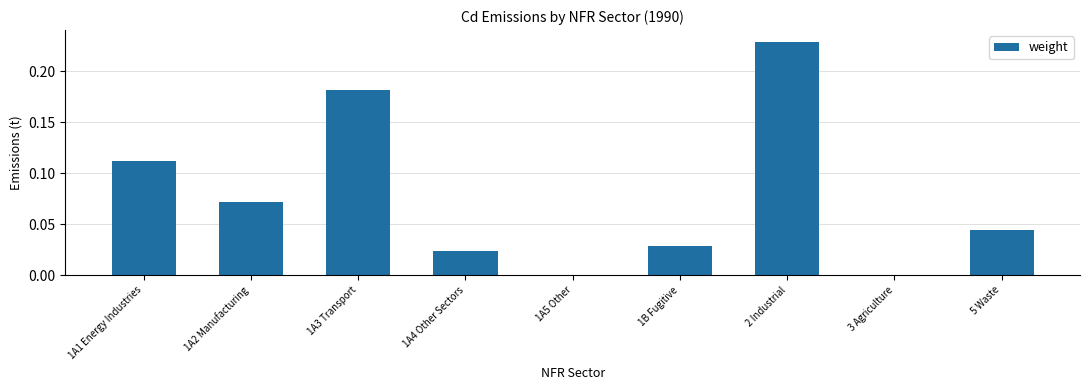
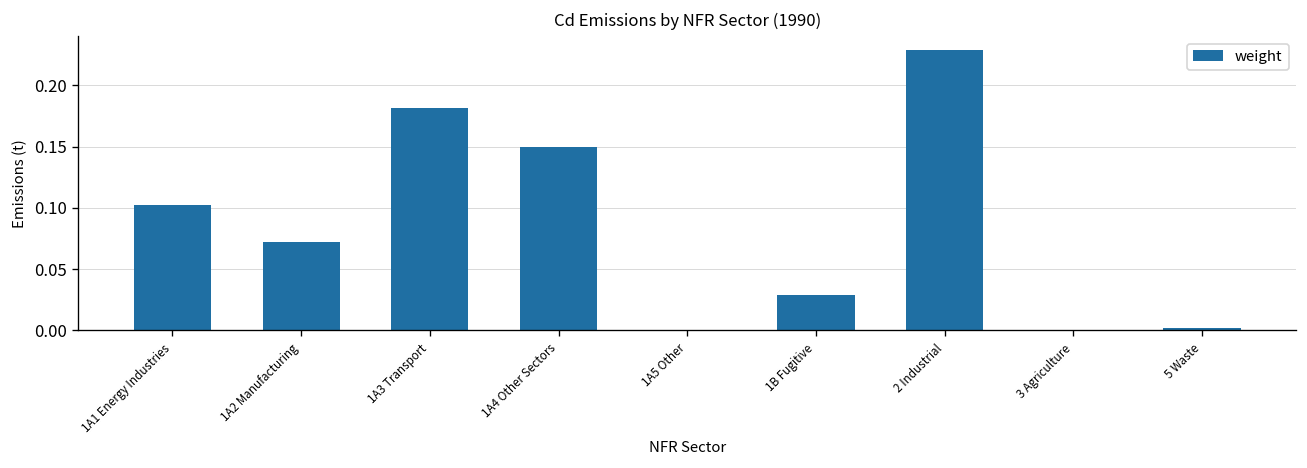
1A1 Energy Industries: 0.112 -> 0.103
1A4 Other Sectors: 0.024 -> 0.149
5 Waste: 0.044 -> 0.002
